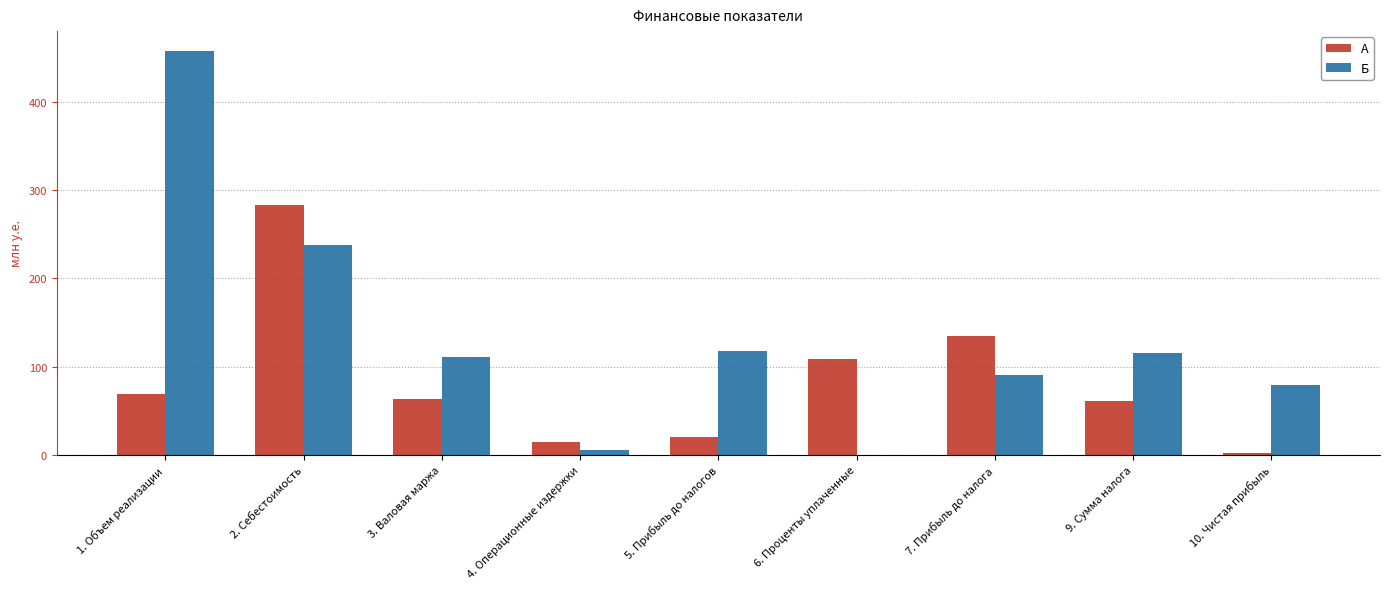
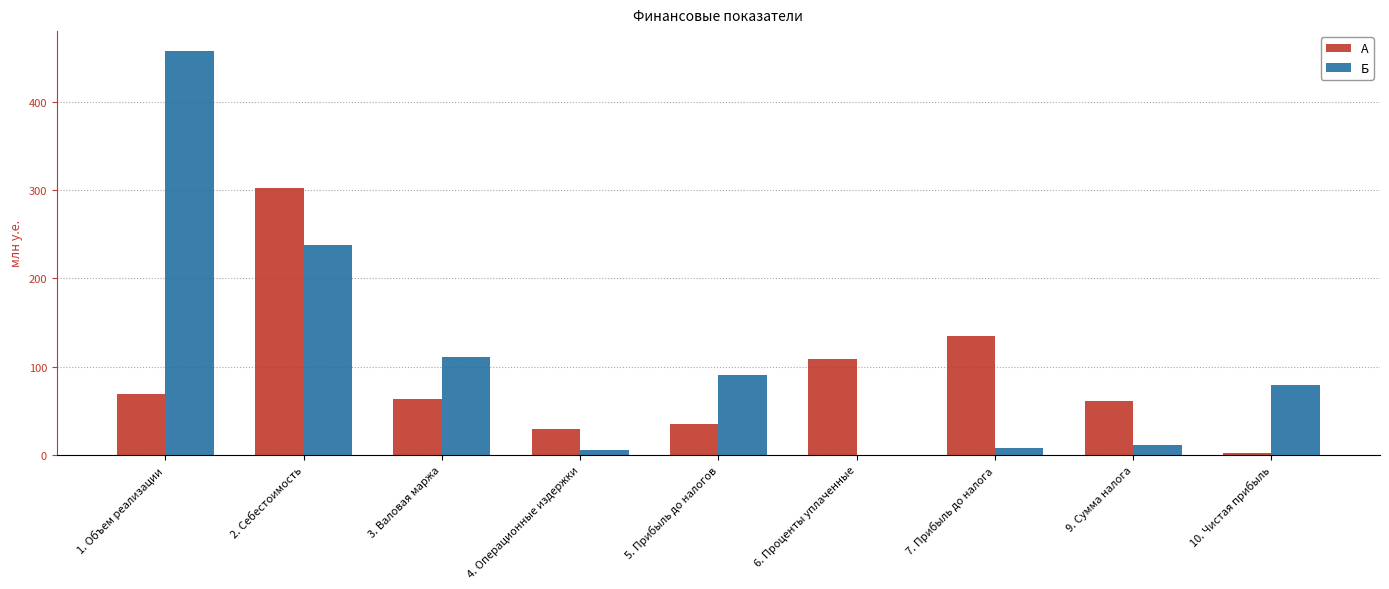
А, 2. Себестоимость: 280 -> 300
А, 4. Операционные издержки: 10 -> 30
А, 5. Прибыль до налогов: 20 -> 30
Б, 5. Прибыль до налогов: 120 -> 90
Б, 7. Прибыль до налога: 90 -> 10
Б, 9. Сумма налога: 120 -> 10
